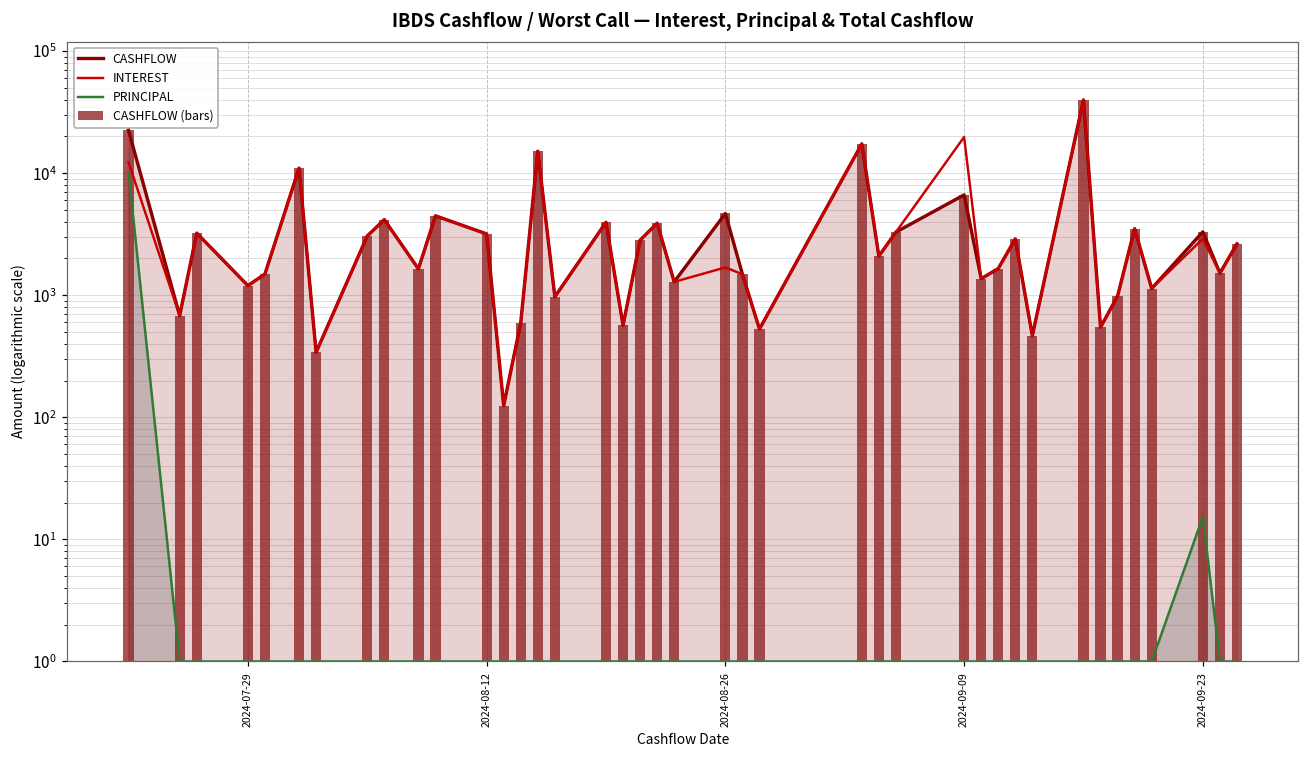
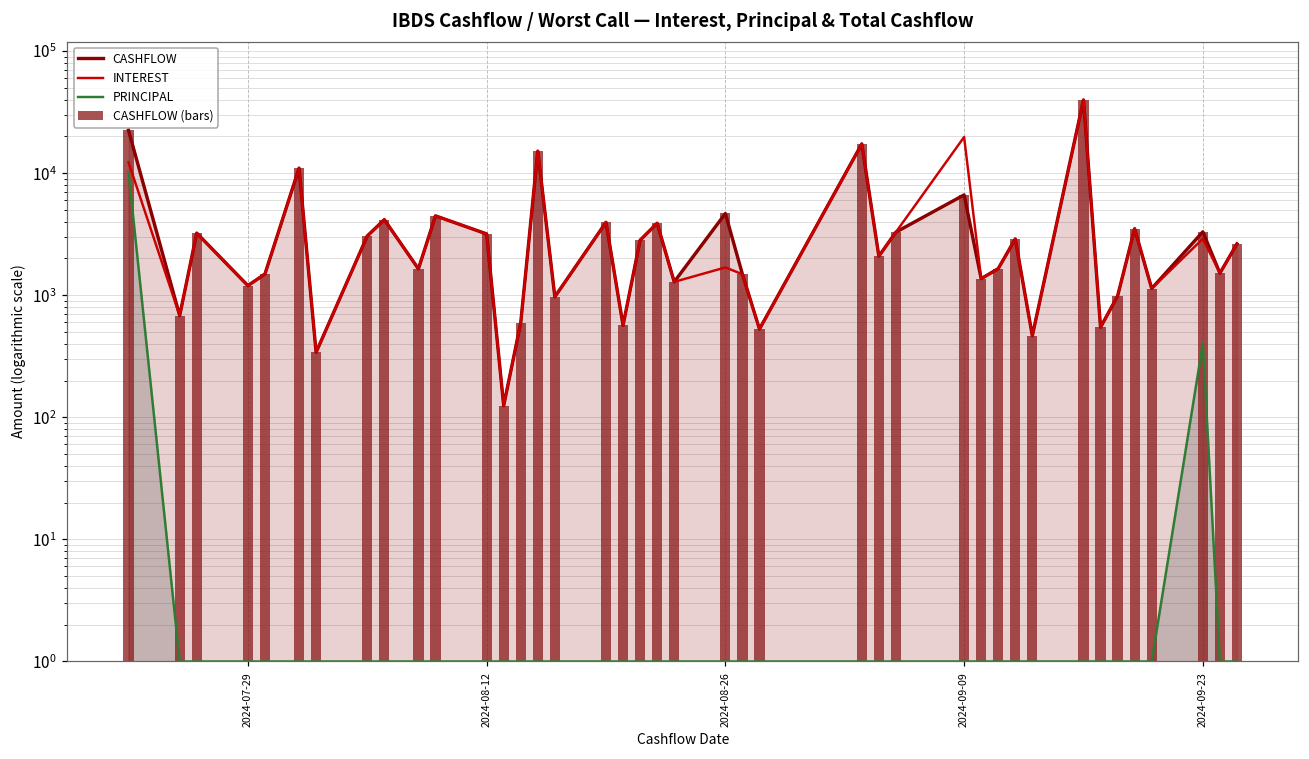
PRINCIPAL, 2024-09-23: 15 -> 410
